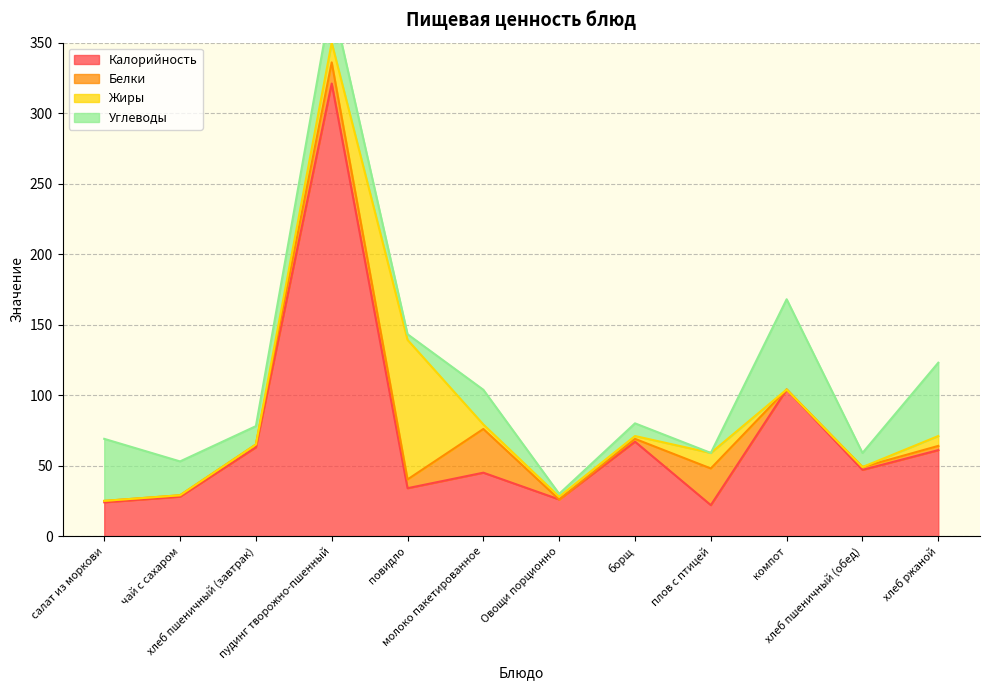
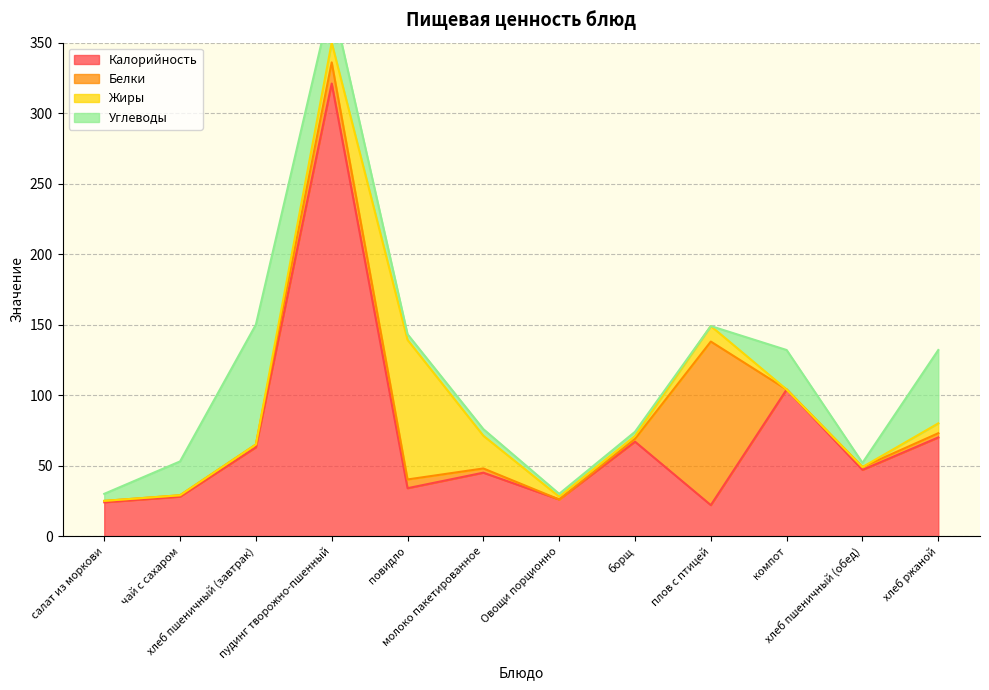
Углеводы, салат из моркови: 44 -> 5
Углеводы, хлеб пшеничный (завтрак): 13 -> 85
Белки, молоко пакетированное: 31 -> 3
Жиры, молоко пакетированное: 3 -> 23
Углеводы, молоко пакетированное: 25 -> 5
Углеводы, борщ: 9 -> 3
Белки, плов с птицей: 26 -> 116
Углеводы, компот: 64 -> 28
Углеводы, хлеб пшеничный (обед): 10 -> 3
Калорийность, хлеб ржаной: 61 -> 70
